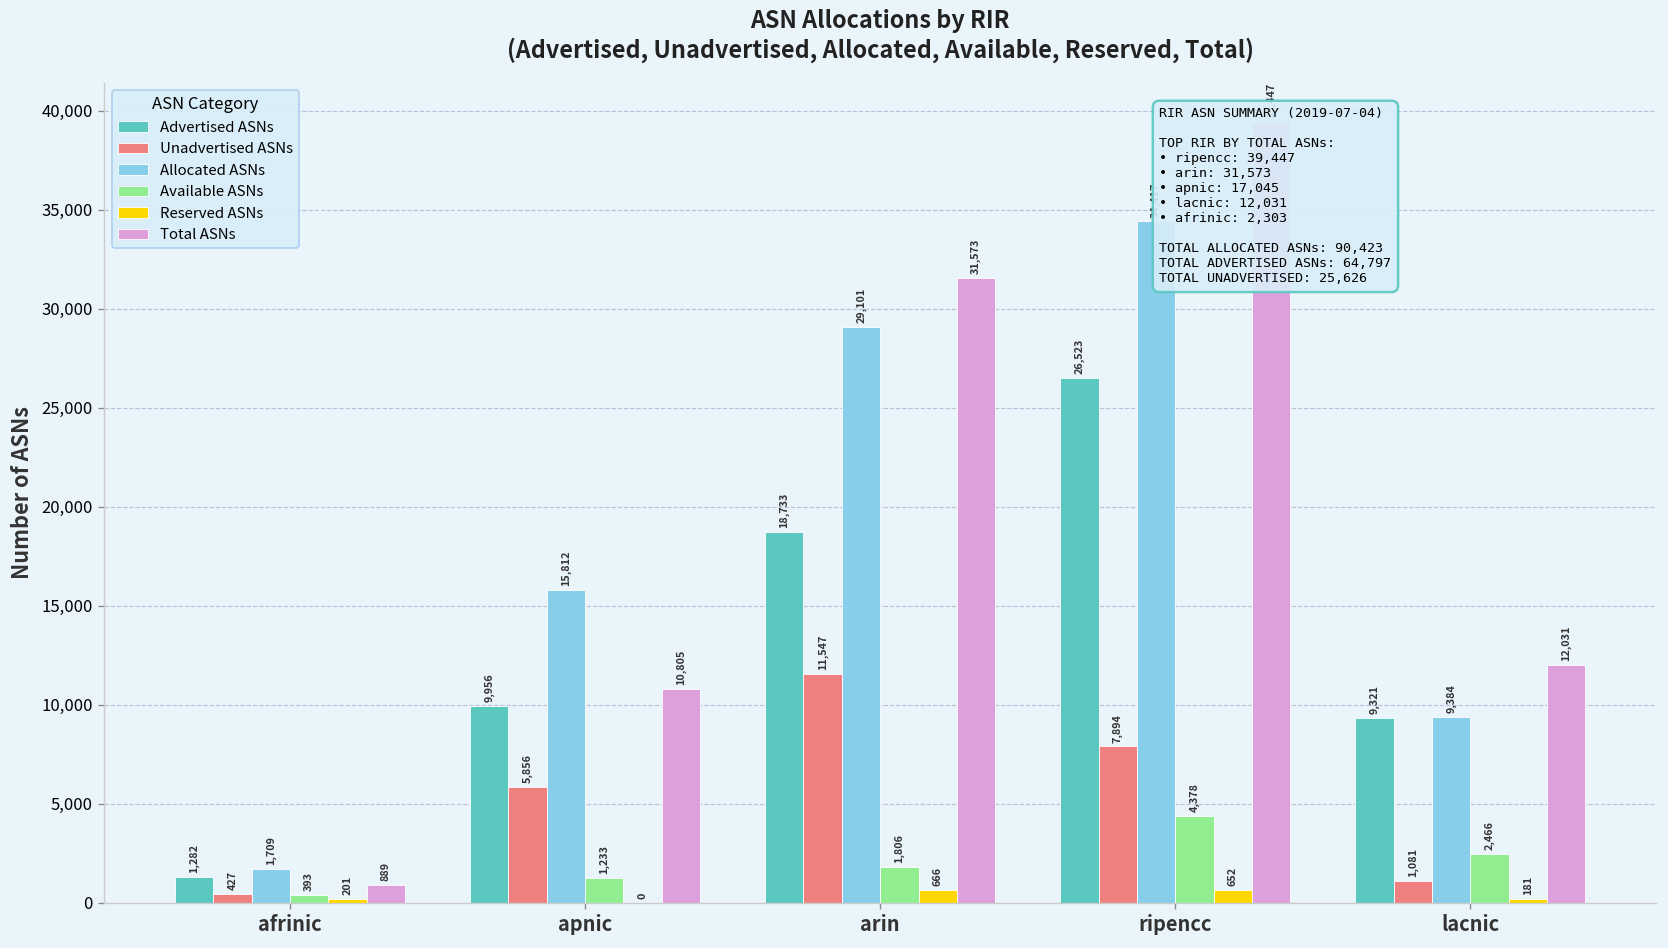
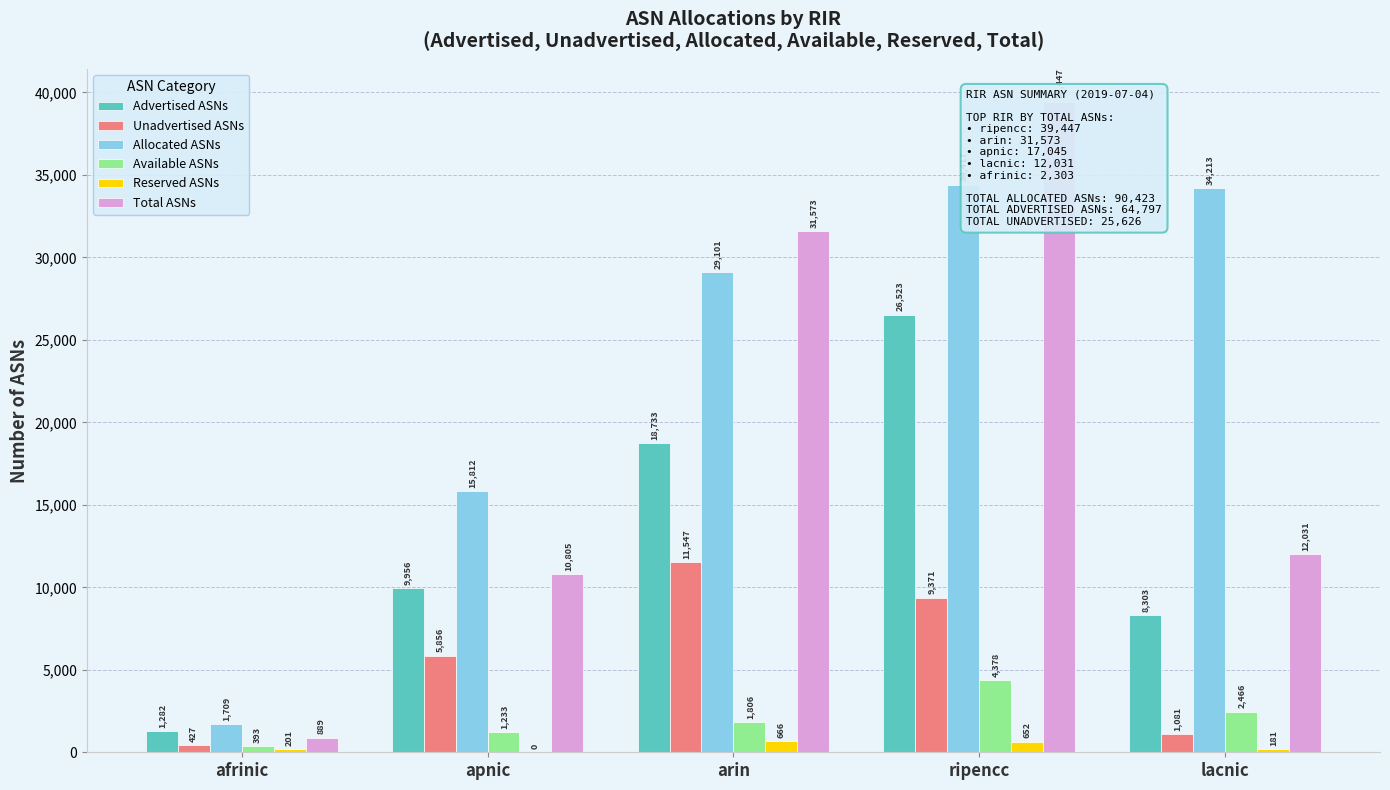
Unadvertised ASNs, ripencc: 7,894 -> 9,371
Advertised ASNs, lacnic: 9,321 -> 8,303
Allocated ASNs, lacnic: 9,384 -> 34,213
